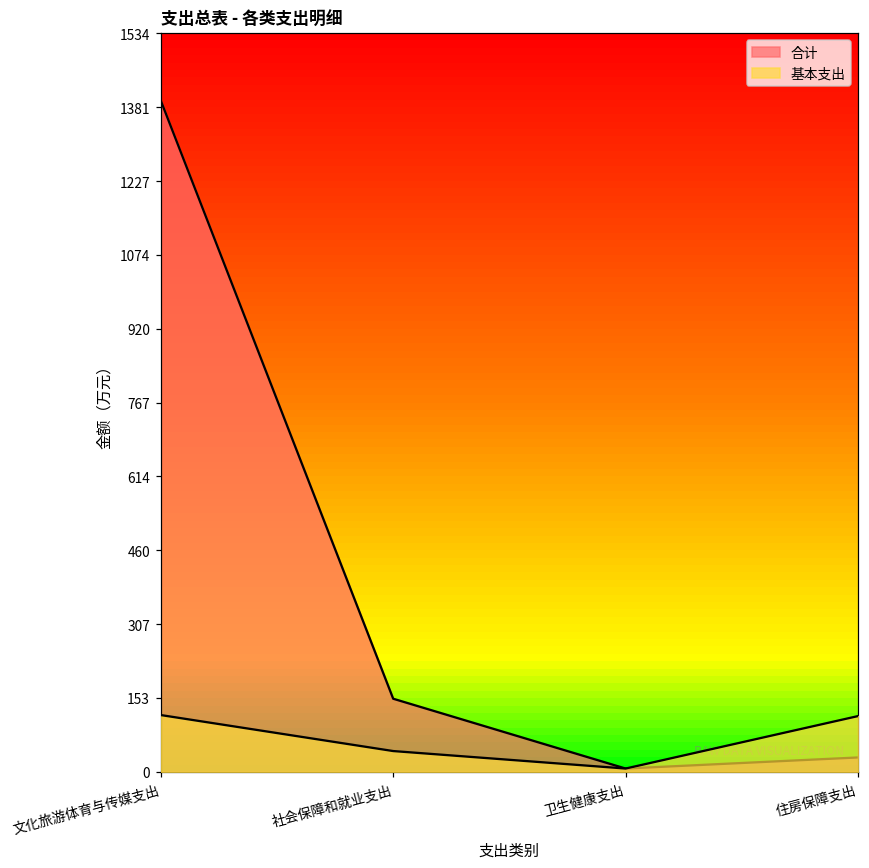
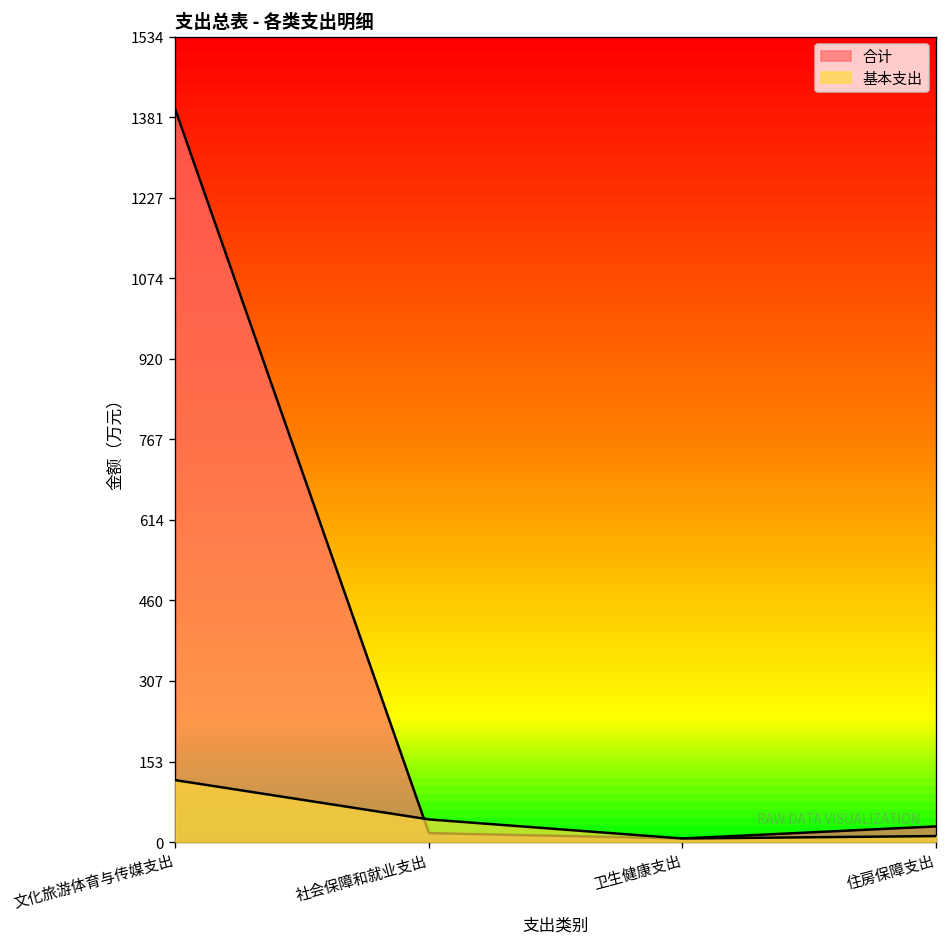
合计, 社会保障和就业支出: 150 -> 20
基本支出, 住房保障支出: 120 -> 10
